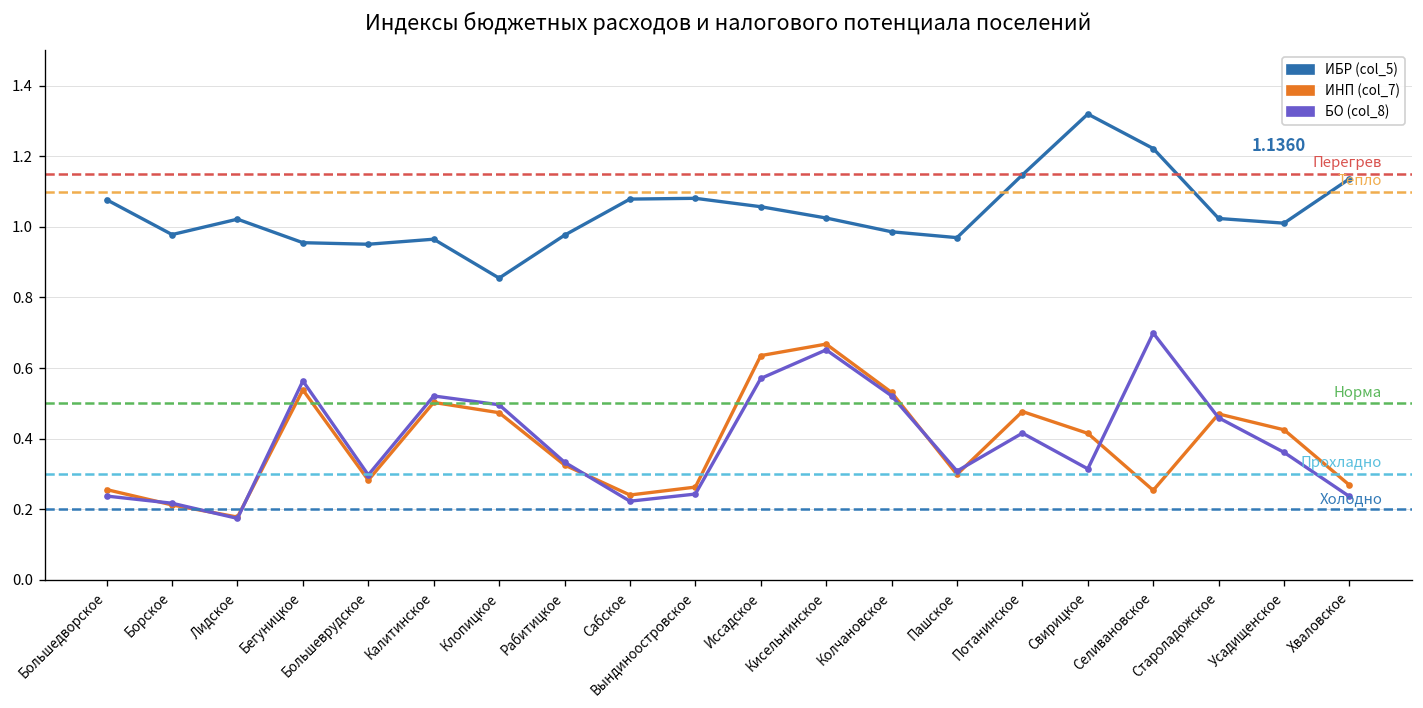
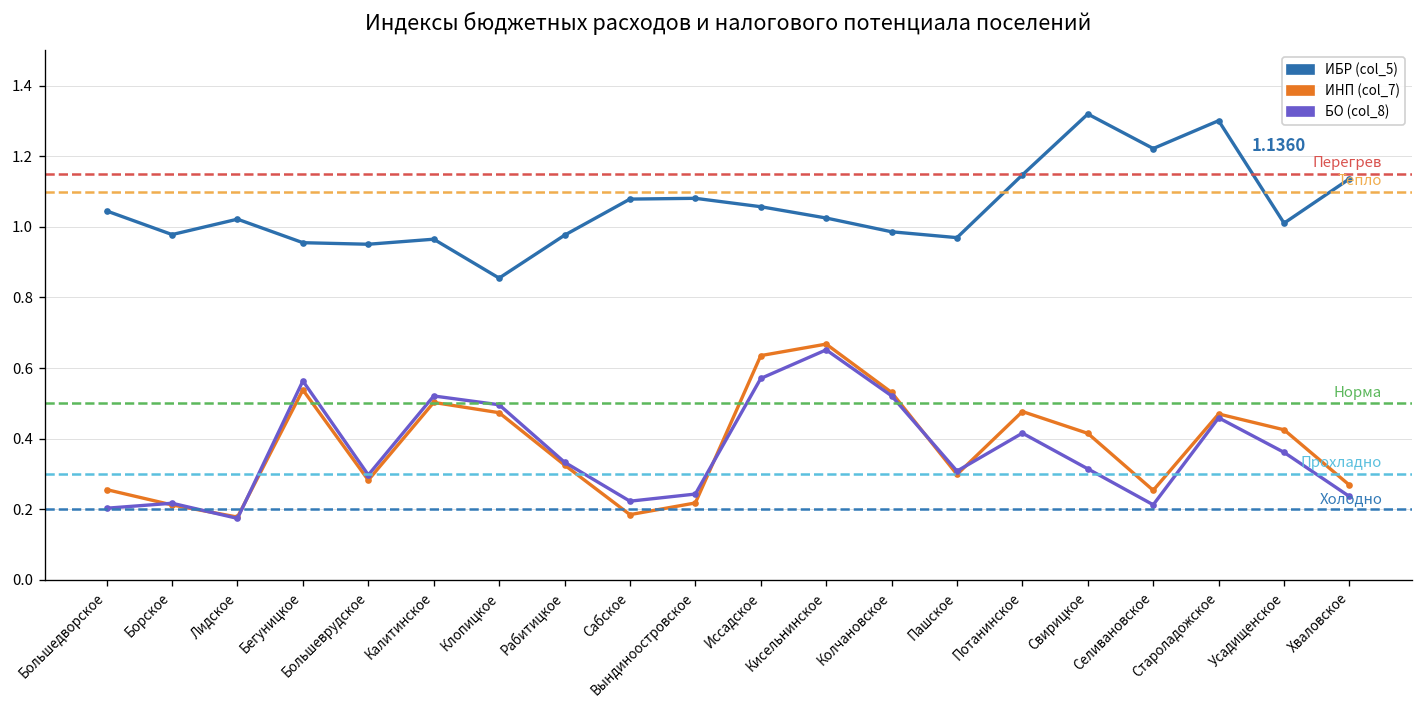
ИБР (col_5), Большедворское: 1.08 -> 1.05
БО (col_8), Большедворское: 0.24 -> 0.20
ИНП (col_7), Сабское: 0.24 -> 0.18
ИНП (col_7), Вындиноостровское: 0.26 -> 0.22
БО (col_8), Селивановское: 0.70 -> 0.21
ИБР (col_5), Староладожское: 1.02 -> 1.30
